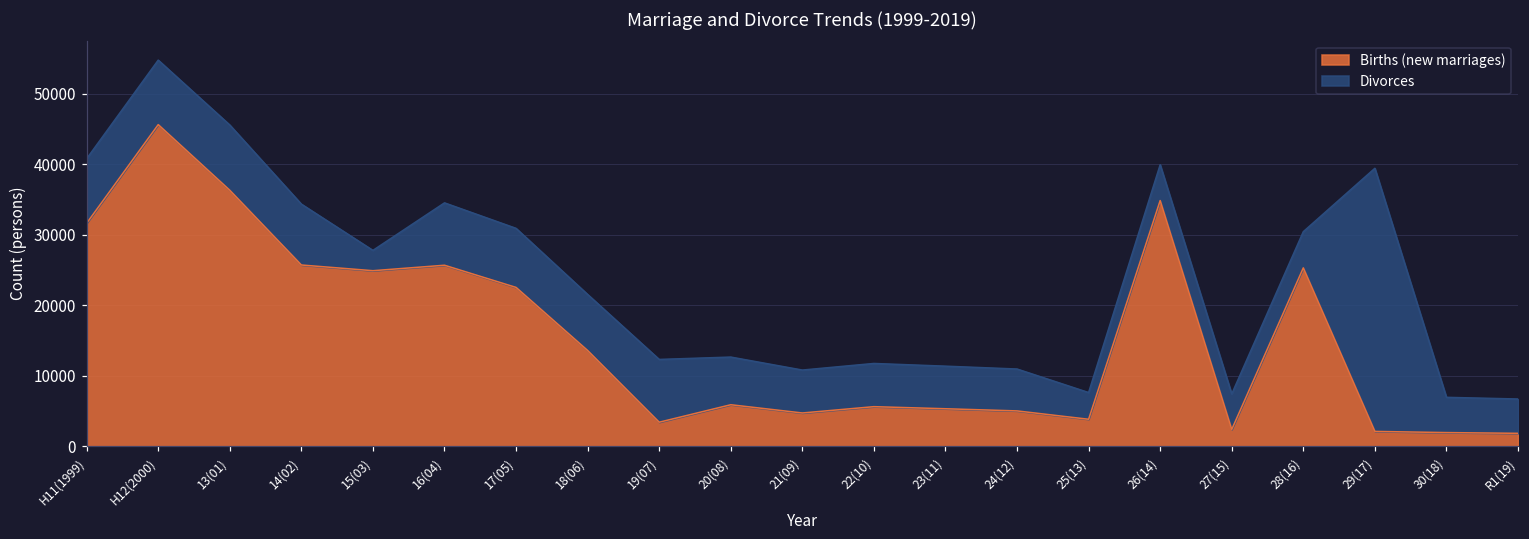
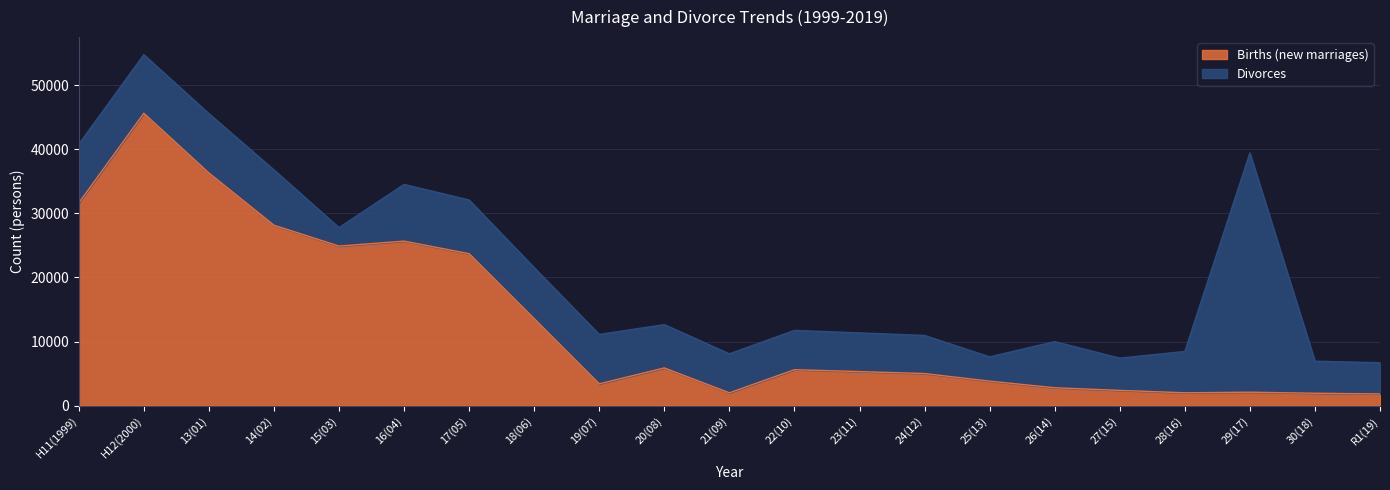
Births (new marriages), 14(02): 26000 -> 28000
Births (new marriages), 17(05): 23000 -> 24000
Divorces, 19(07): 9000 -> 8000
Births (new marriages), 21(09): 5000 -> 2000
Births (new marriages), 26(14): 35000 -> 3000
Divorces, 26(14): 5000 -> 7000
Births (new marriages), 28(16): 25000 -> 2000
Divorces, 28(16): 5000 -> 6000
